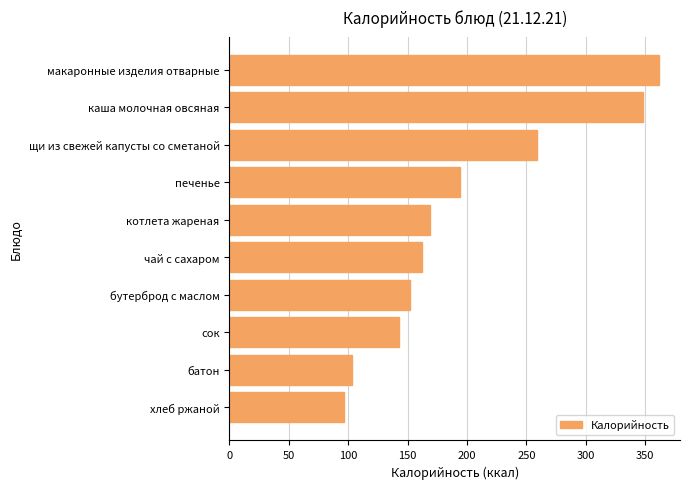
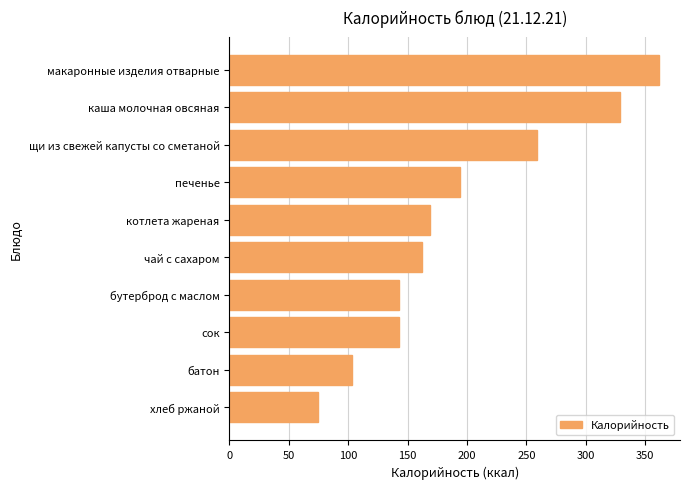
каша молочная овсяная: 348 -> 329
бутерброд с маслом: 152 -> 143
хлеб ржаной: 97 -> 75
